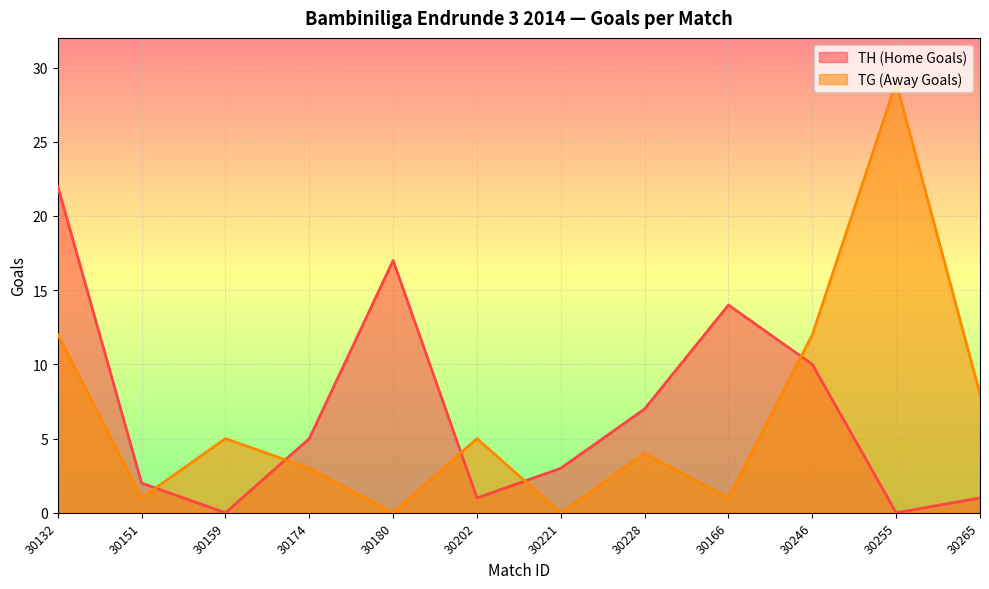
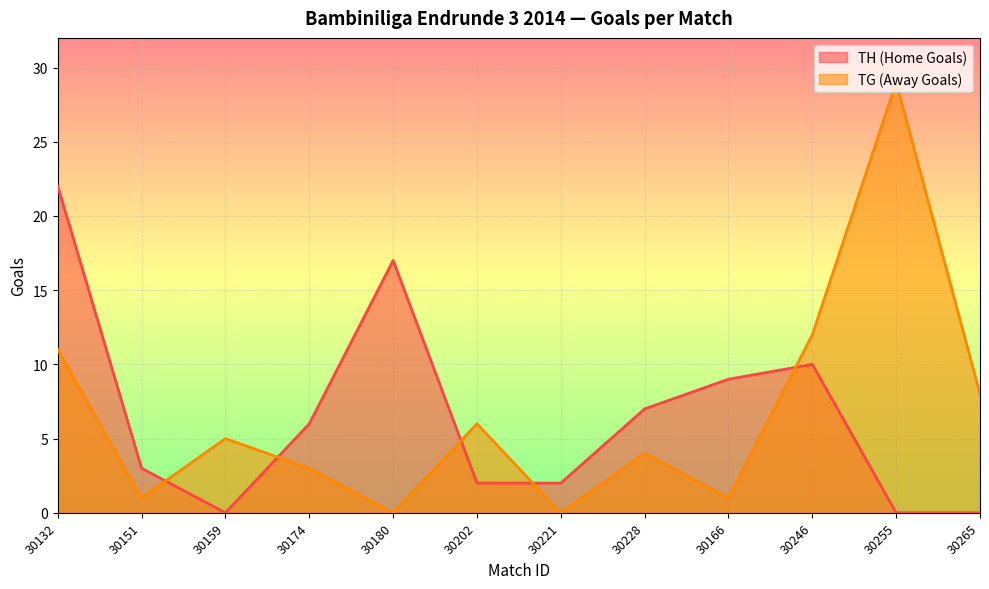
TG (Away Goals), 30132: 12 -> 11
TH (Home Goals), 30151: 2 -> 3
TH (Home Goals), 30174: 5 -> 6
TH (Home Goals), 30202: 1 -> 2
TG (Away Goals), 30202: 5 -> 6
TH (Home Goals), 30221: 3 -> 2
TH (Home Goals), 30166: 14 -> 9
TH (Home Goals), 30265: 1 -> 0
